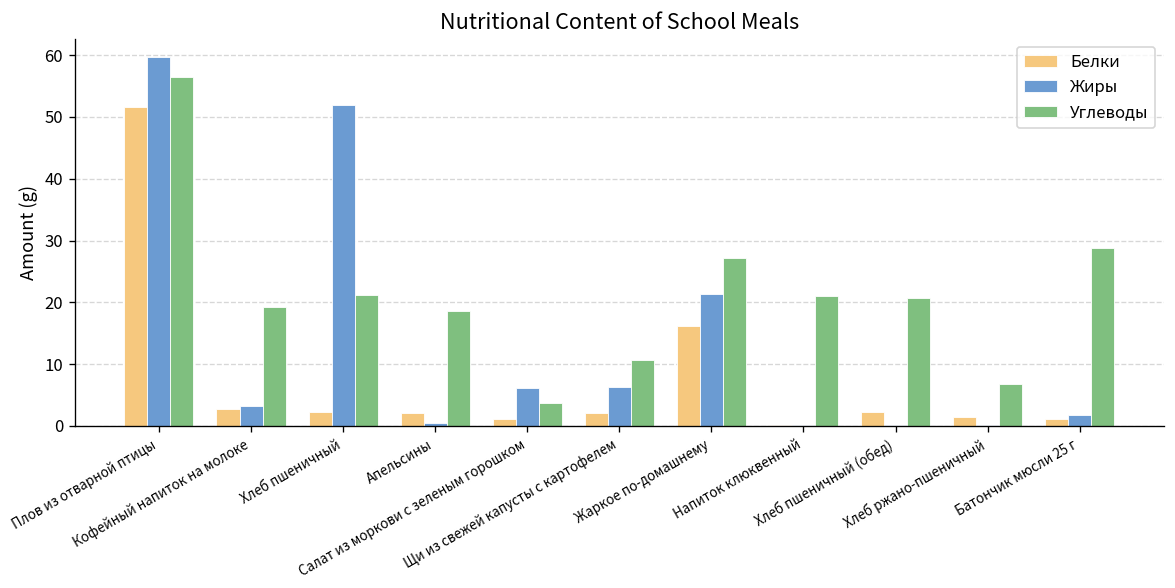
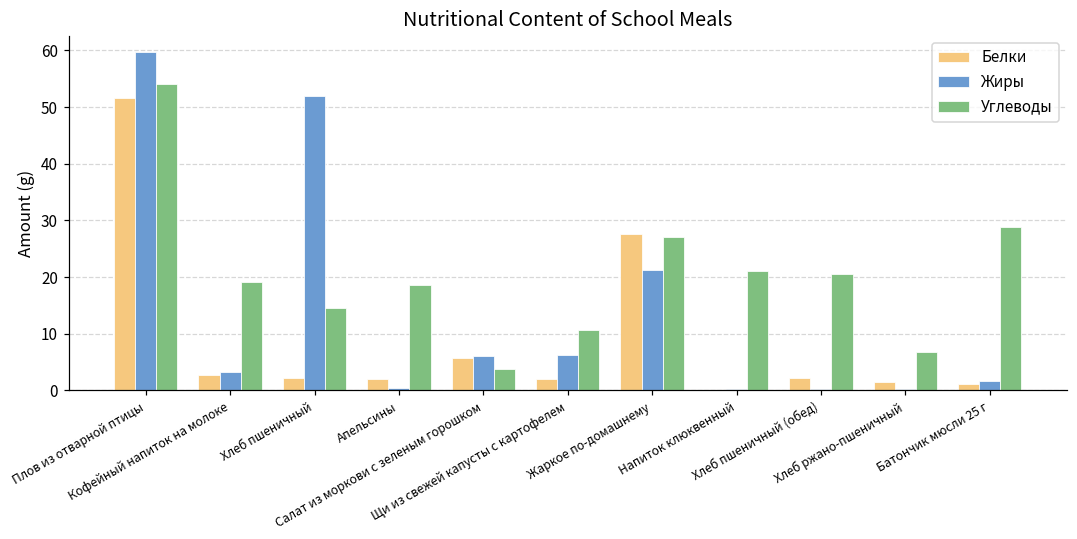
Углеводы, Плов из отварной птицы: 57 -> 54
Углеводы, Хлеб пшеничный: 21 -> 15
Белки, Салат из моркови с зеленым горошком: 1 -> 6
Белки, Жаркое по-домашнему: 16 -> 28
